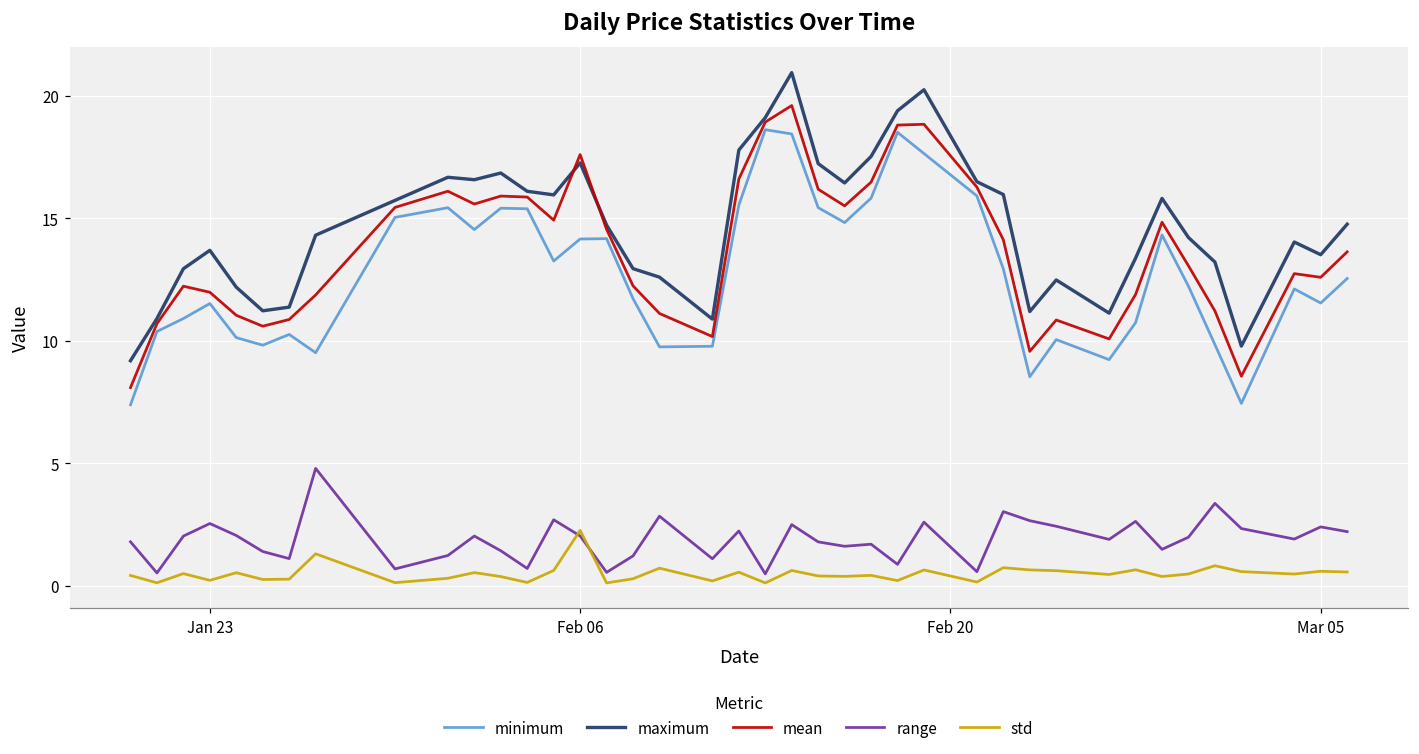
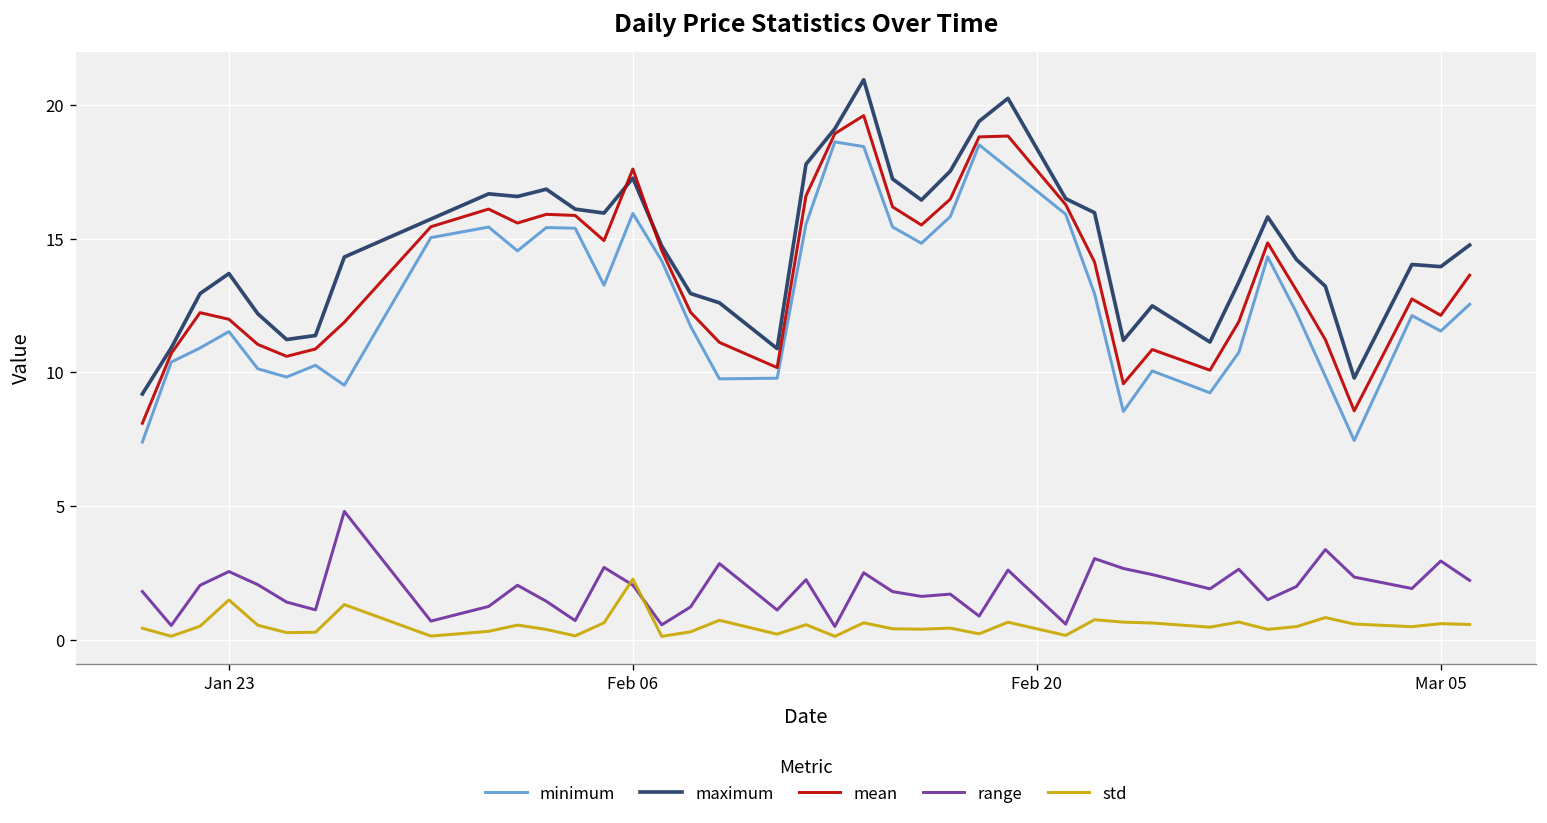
std, Jan 23: 0.2 -> 1.5
minimum, Feb 06: 14.2 -> 15.9
maximum, Mar 05: 13.5 -> 14.0
mean, Mar 05: 12.6 -> 12.1
range, Mar 05: 2.4 -> 2.9
